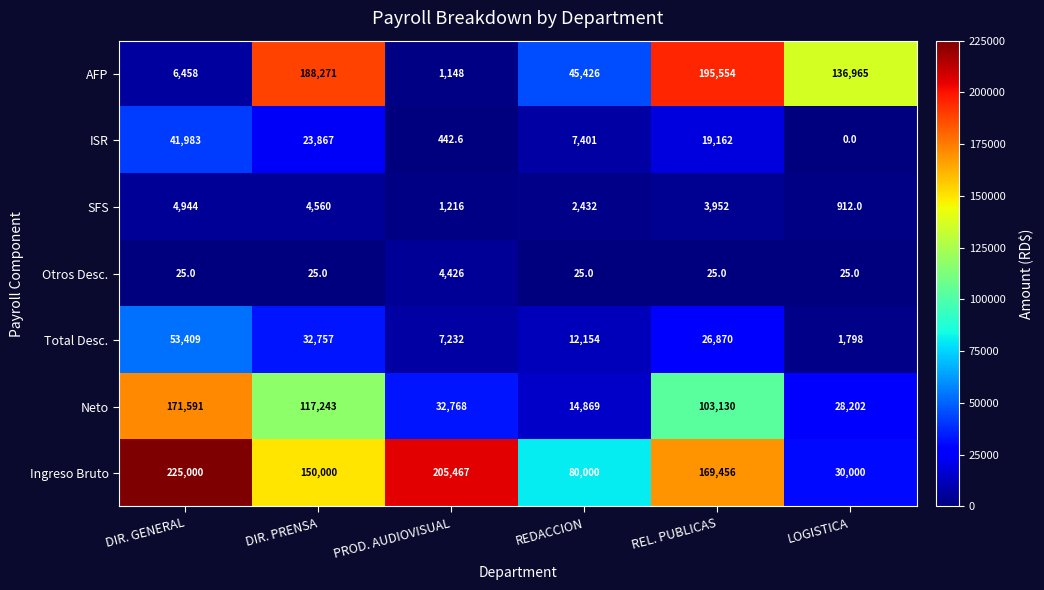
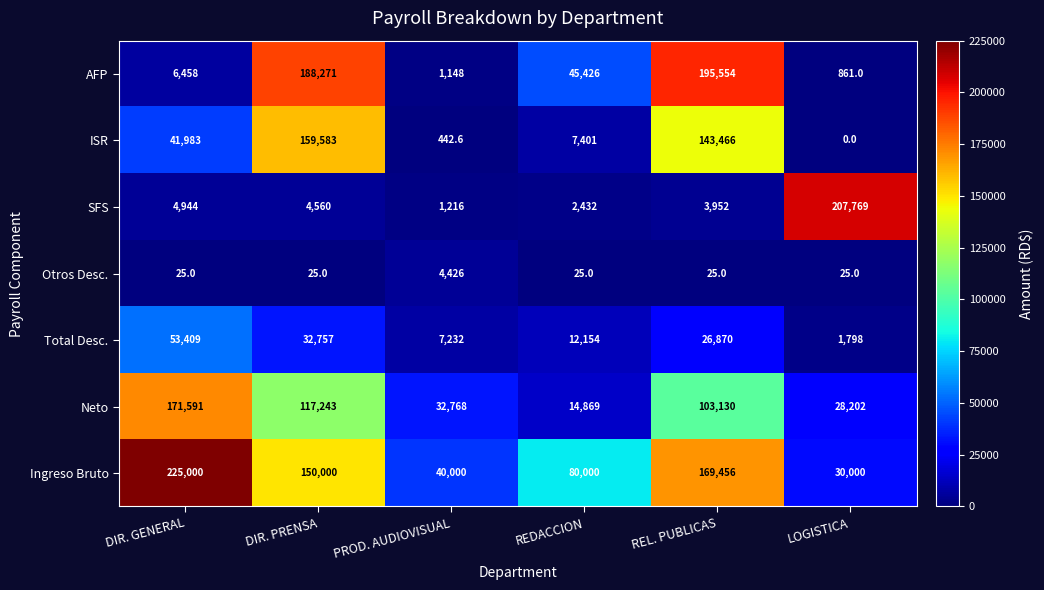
AFP, LOGISTICA: 136,965 -> 861.0
ISR, DIR. PRENSA: 23,867 -> 159,583
ISR, REL. PUBLICAS: 19,162 -> 143,466
SFS, LOGISTICA: 912.0 -> 207,769
Ingreso Bruto, PROD. AUDIOVISUAL: 205,467 -> 40,000
